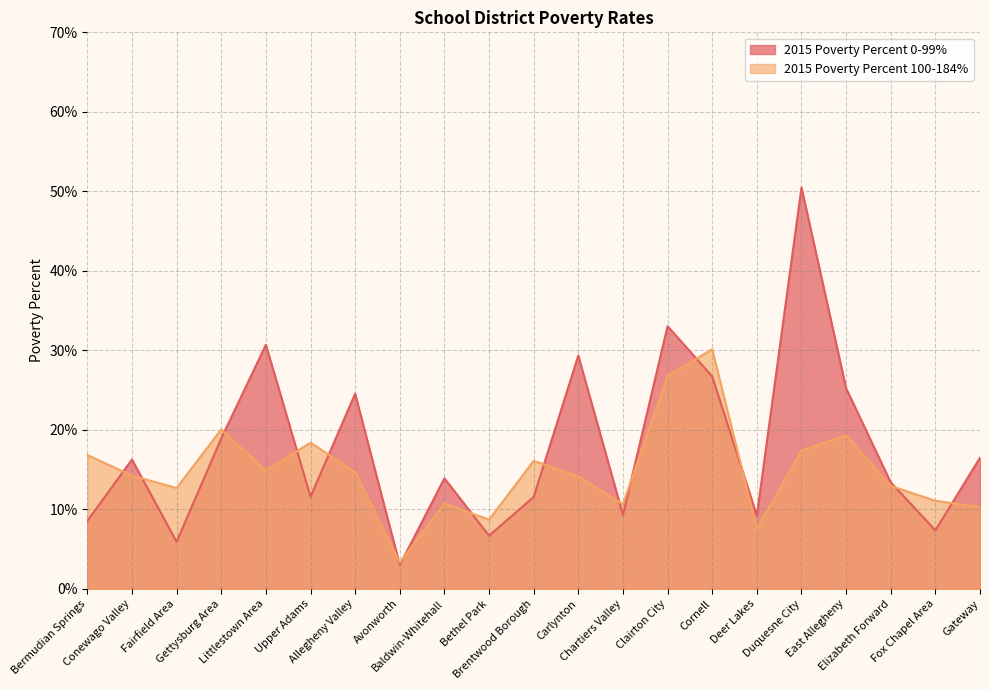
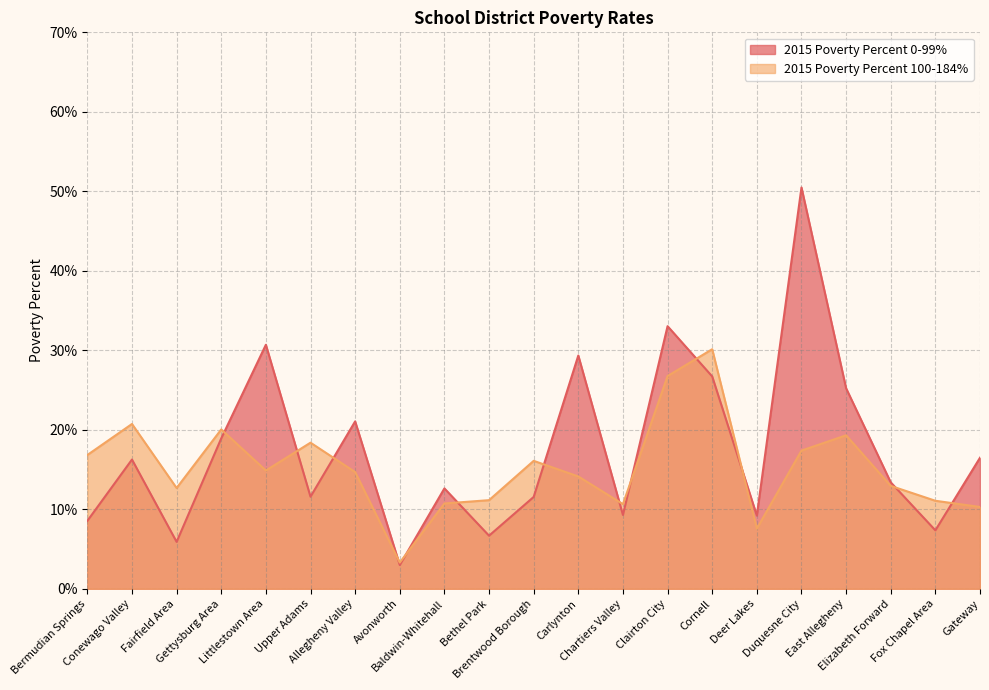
2015 Poverty Percent 100-184%, Conewago Valley: 14% -> 21%
2015 Poverty Percent 0-99%, Allegheny Valley: 25% -> 21%
2015 Poverty Percent 0-99%, Baldwin-Whitehall: 14% -> 13%
2015 Poverty Percent 100-184%, Bethel Park: 9% -> 11%
